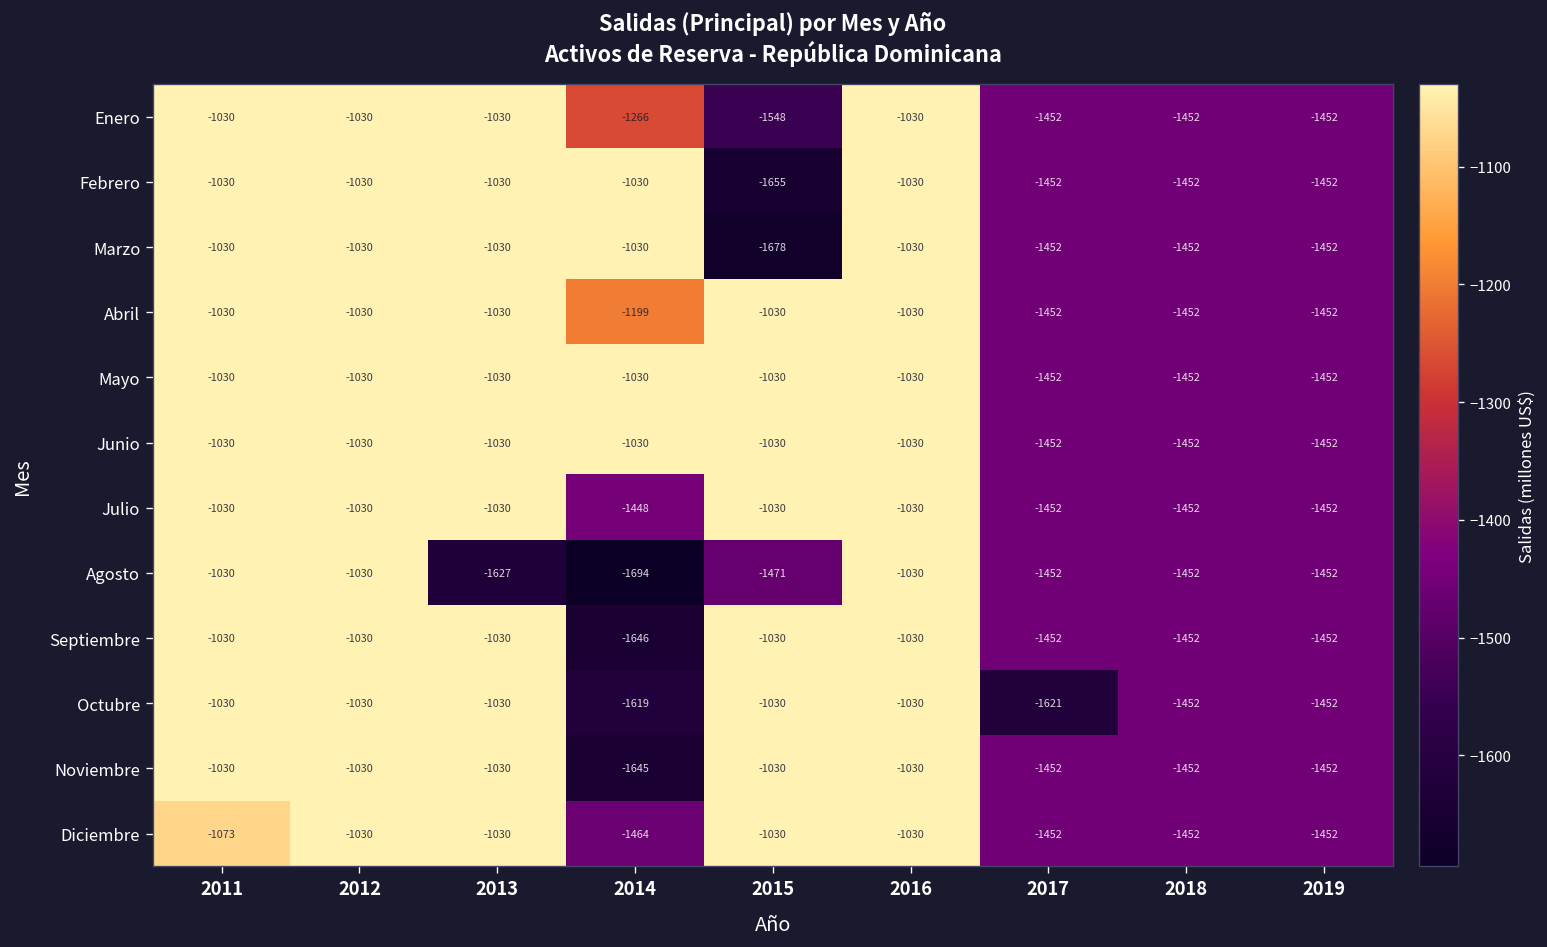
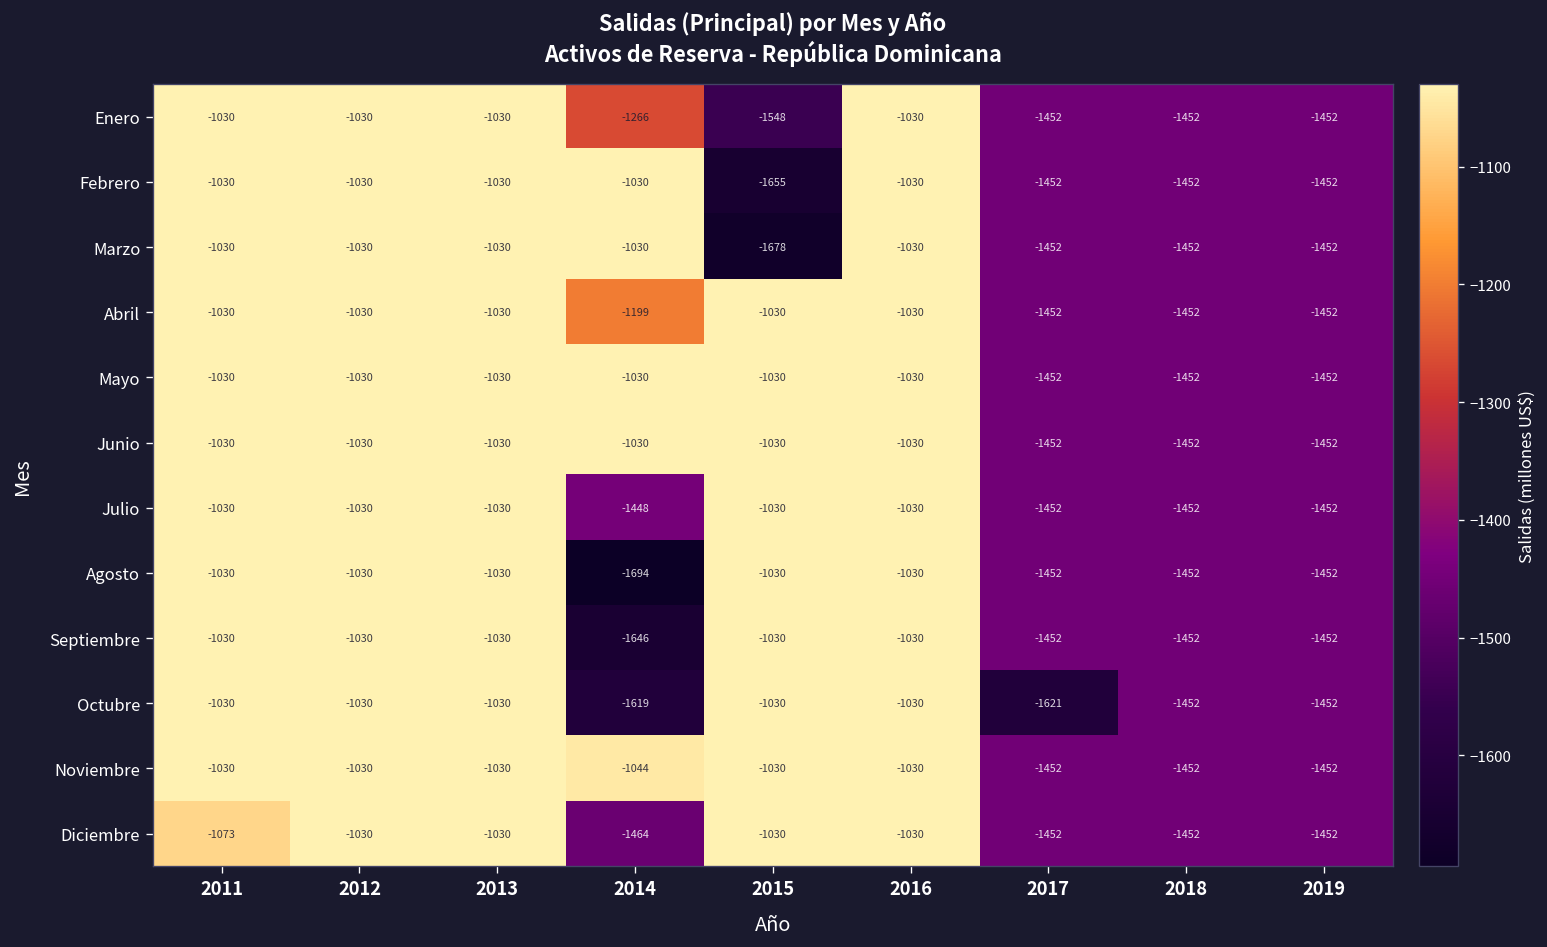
Agosto, 2013: -1627 -> -1030
Agosto, 2015: -1471 -> -1030
Noviembre, 2014: -1645 -> -1044
